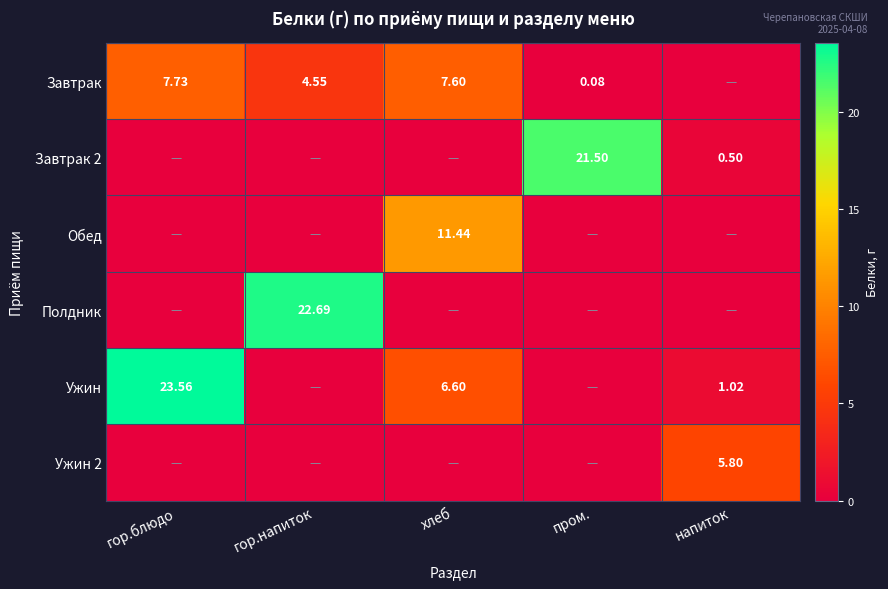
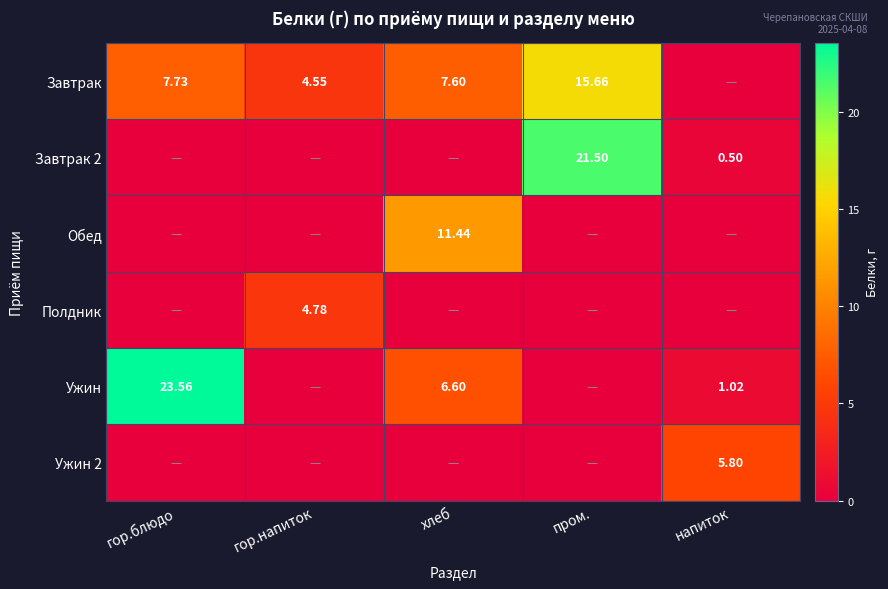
Завтрак, пром.: 0.08 -> 15.66
Полдник, гор.напиток: 22.69 -> 4.78
